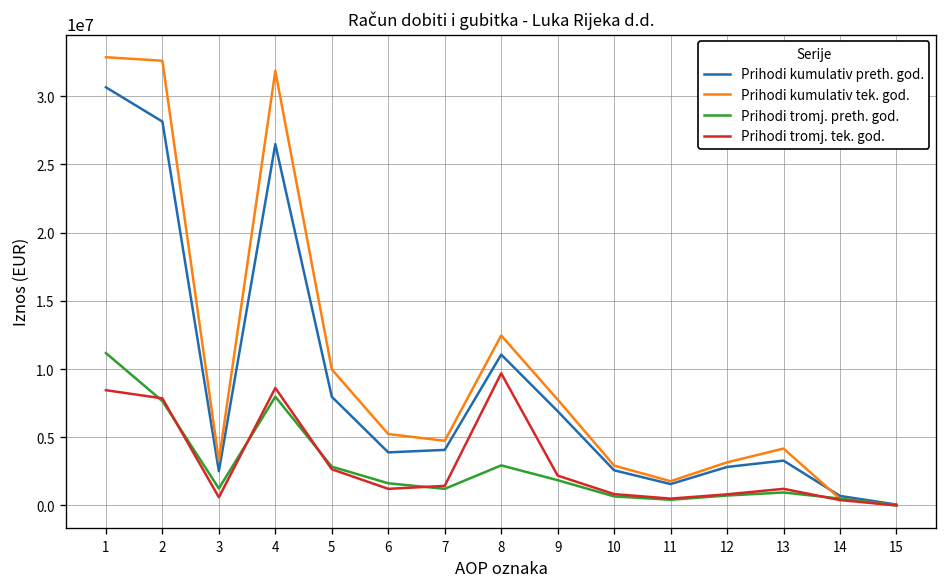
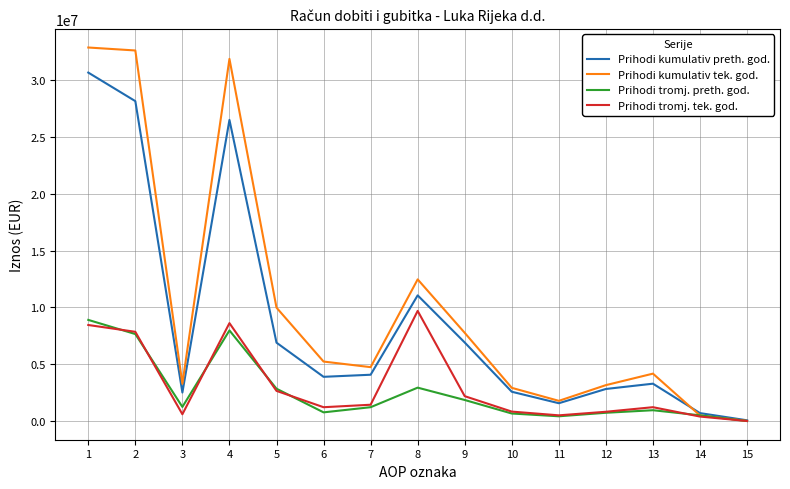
Prihodi tromj. preth. god., 1: 11200000 -> 8900000
Prihodi kumulativ preth. god., 5: 8000000 -> 6900000
Prihodi tromj. preth. god., 6: 1600000 -> 800000
